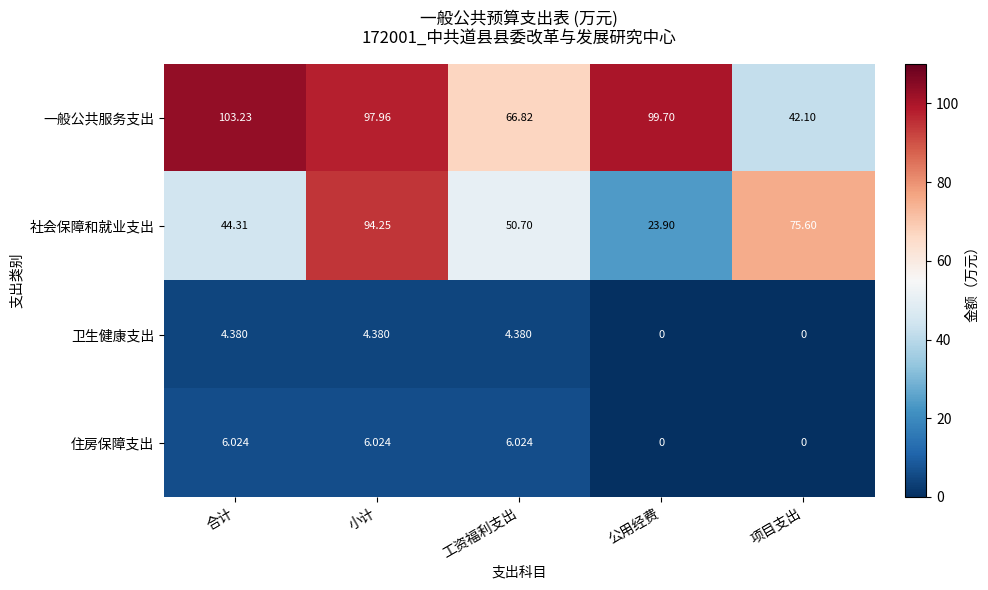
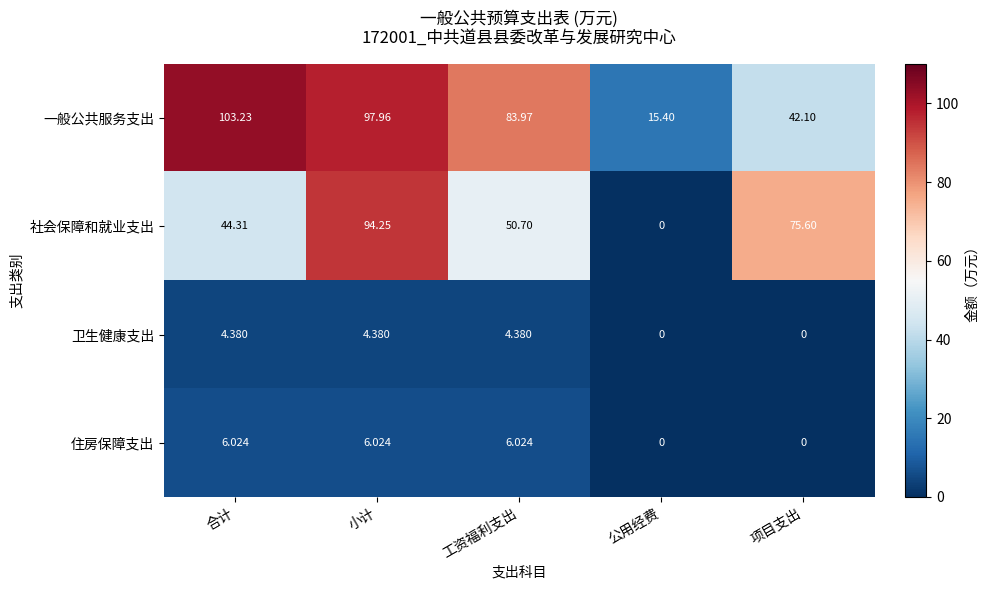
一般公共服务支出, 工资福利支出: 66.82 -> 83.97
一般公共服务支出, 公用经费: 99.70 -> 15.40
社会保障和就业支出, 公用经费: 23.90 -> 0
